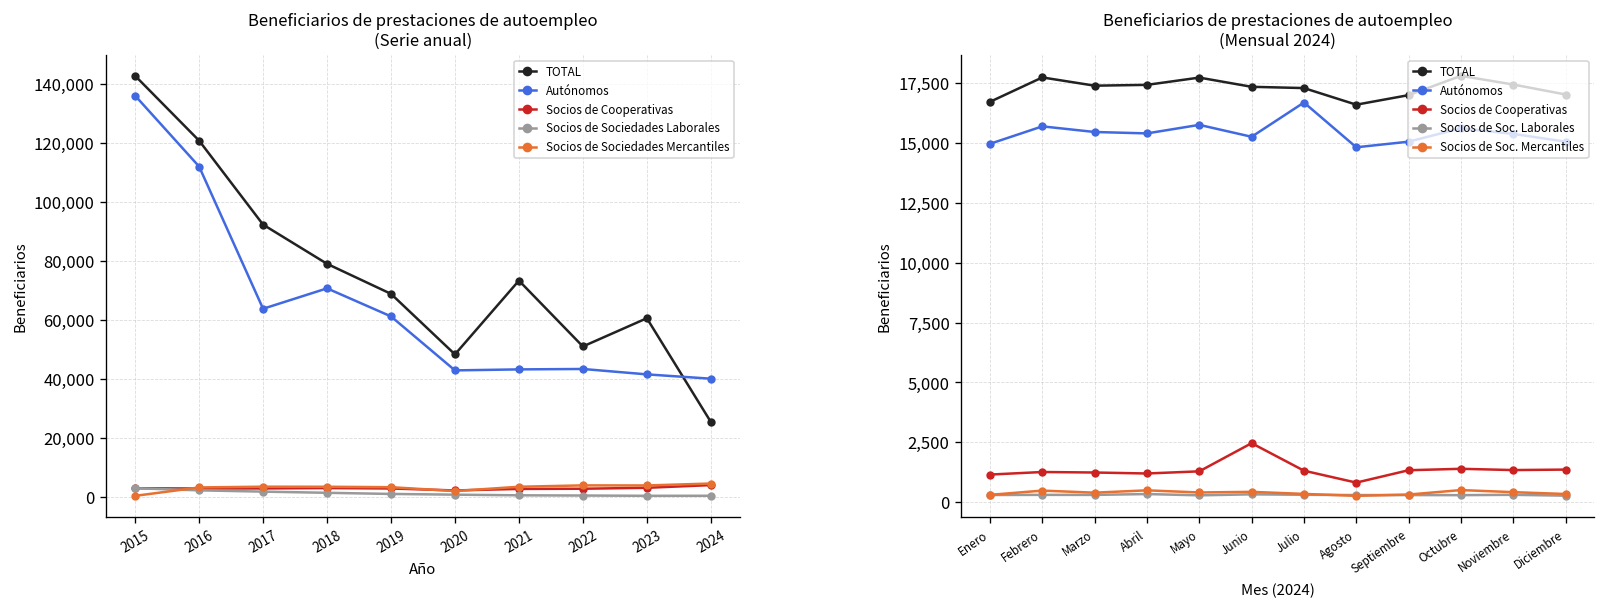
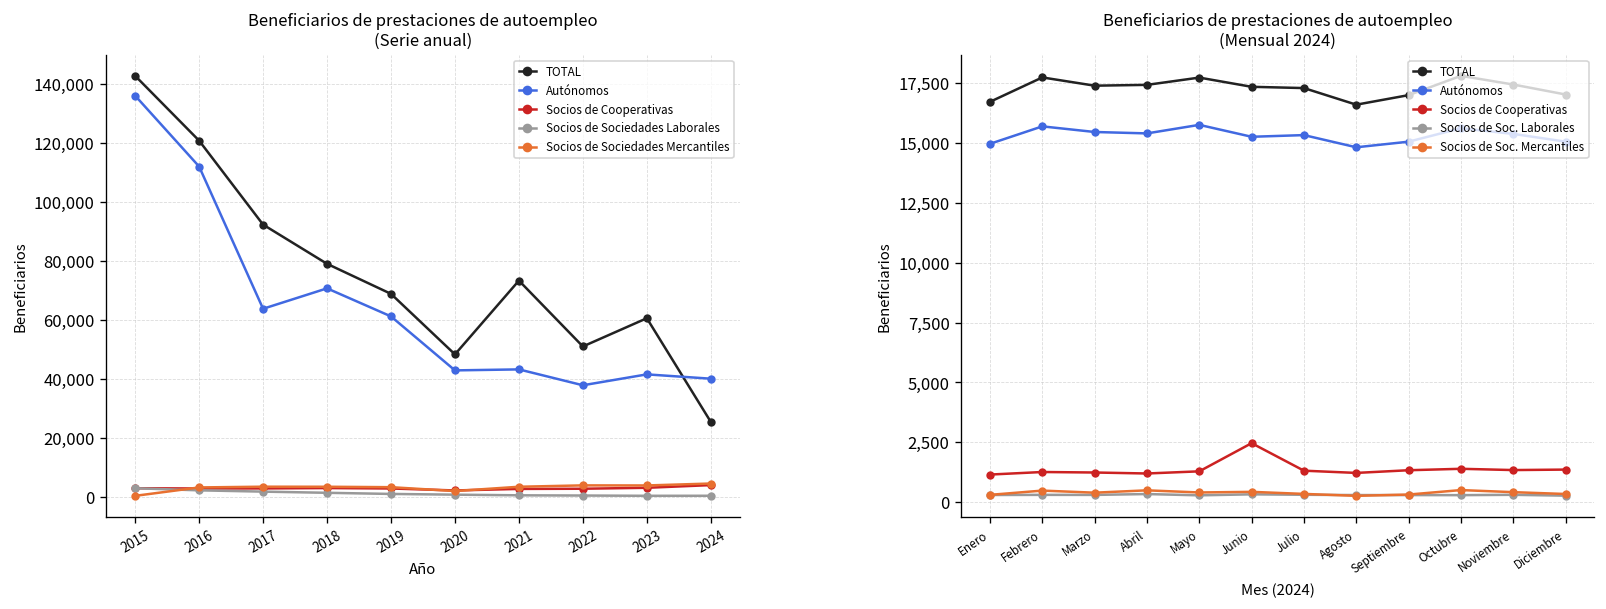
Beneficiarios de prestaciones de autoempleo (Serie anual), Autónomos, 2022: 43,000 -> 38,000
Beneficiarios de prestaciones de autoempleo (Mensual 2024), Autónomos, Julio: 16,700 -> 15,300
Beneficiarios de prestaciones de autoempleo (Mensual 2024), Socios de Cooperativas, Agosto: 800 -> 1,200
